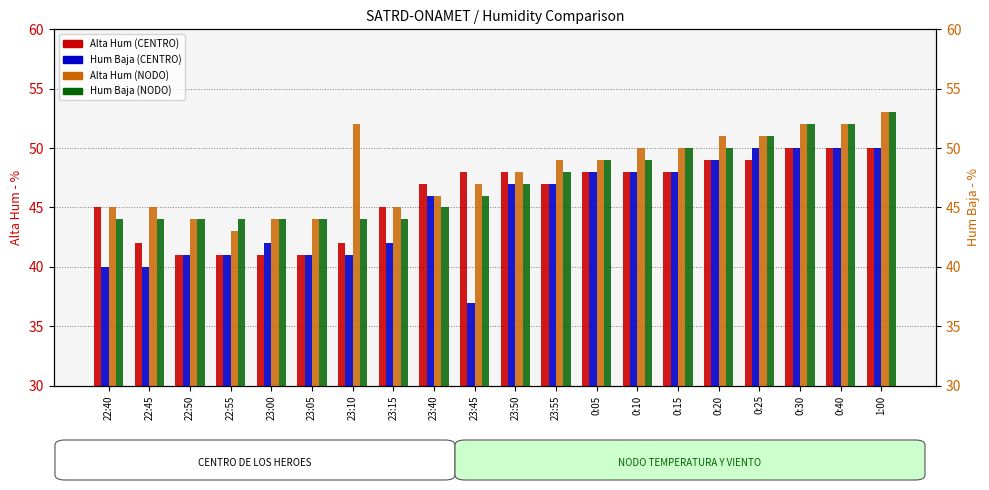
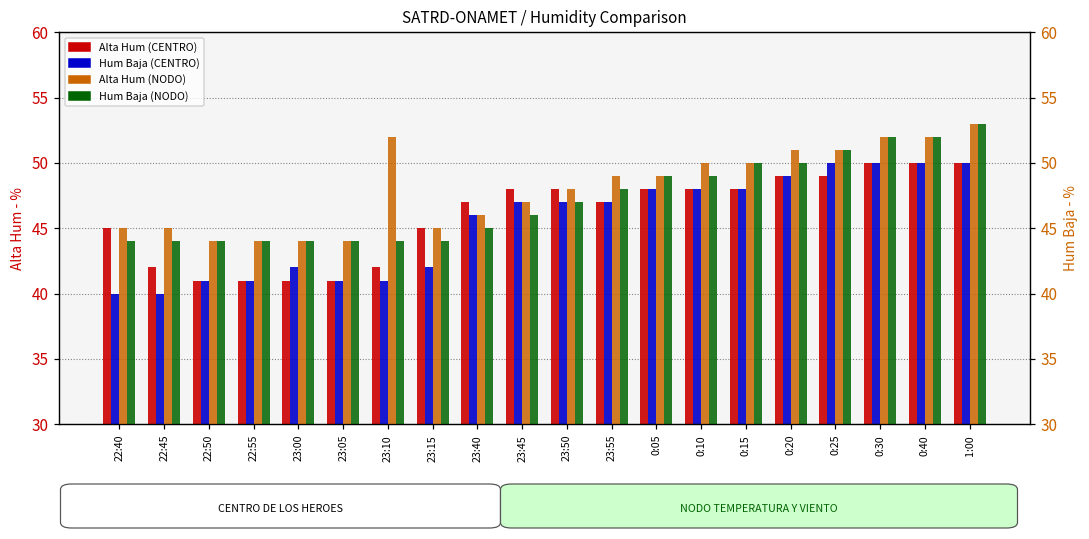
Hum Baja (CENTRO), 23:45: 37 -> 47
Alta Hum (NODO), 22:55: 43 -> 44
